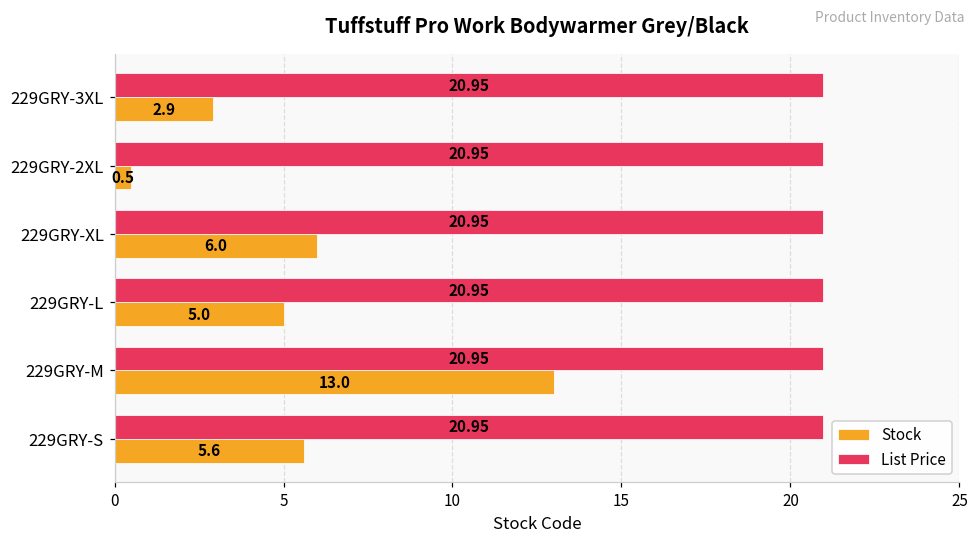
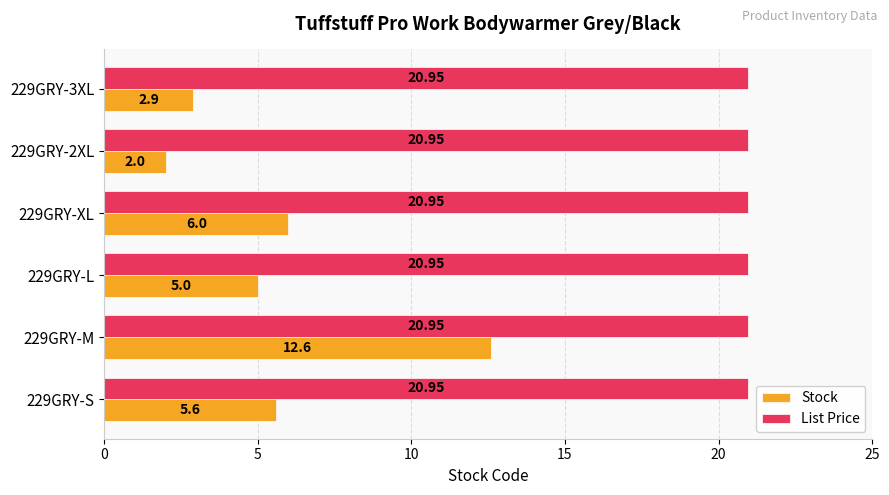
Stock, 229GRY-2XL: 0.5 -> 2.0
Stock, 229GRY-M: 13.0 -> 12.6
